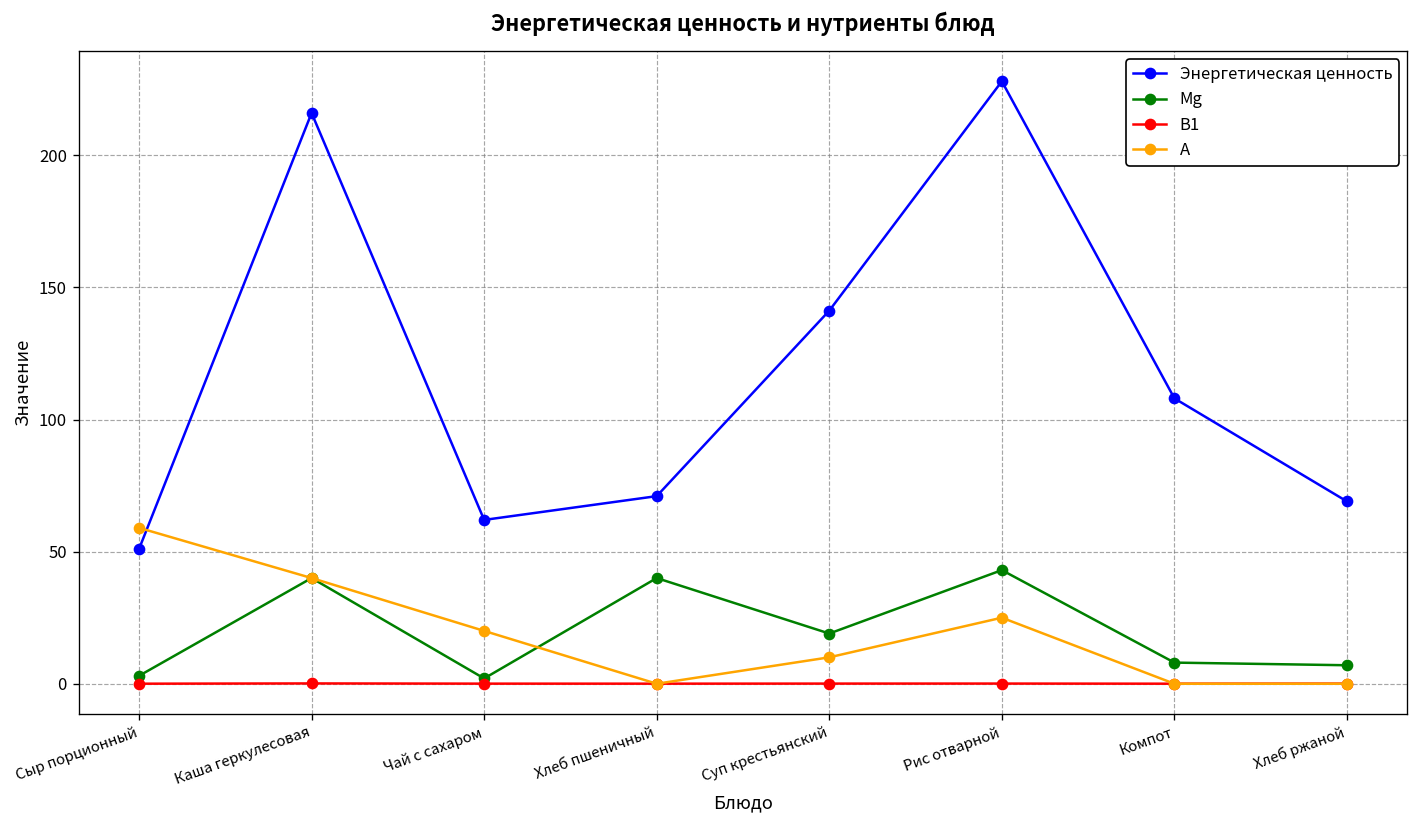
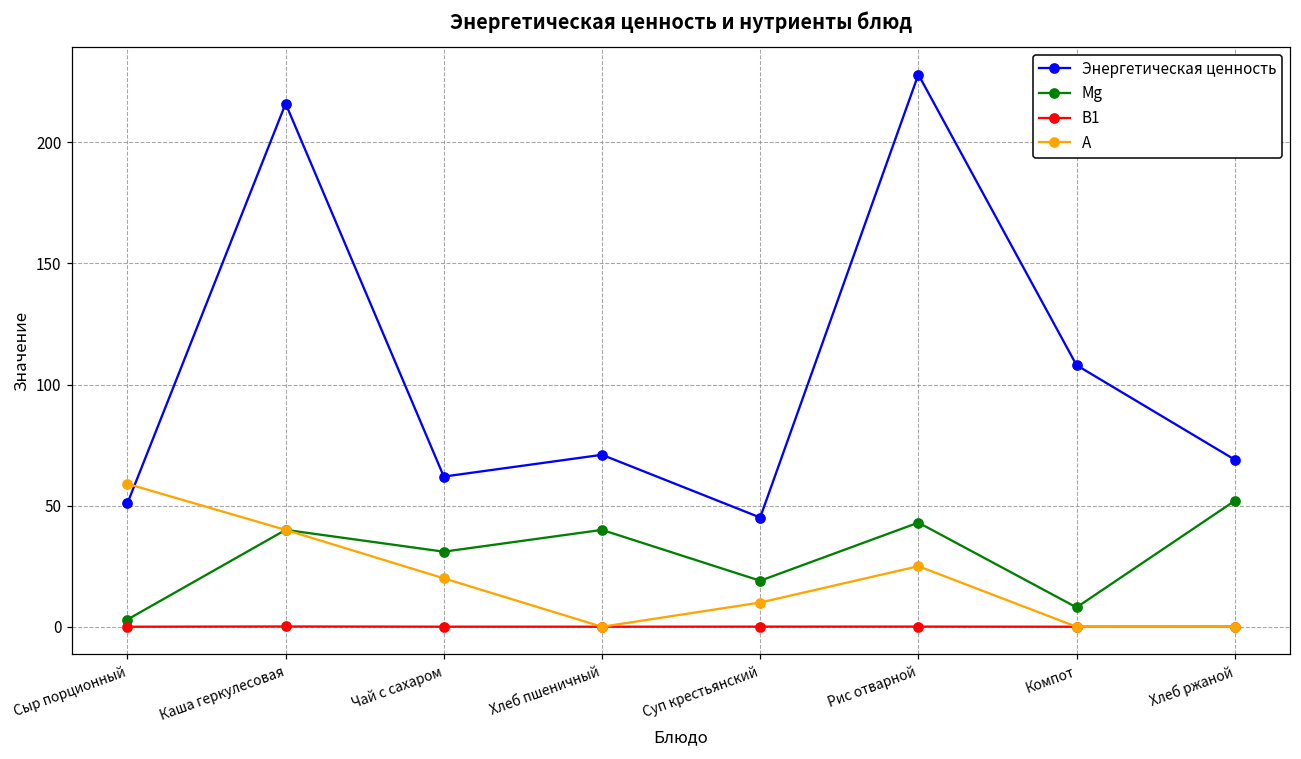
Mg, Чай с сахаром: 2 -> 31
Энергетическая ценность, Суп крестьянский: 141 -> 45
Mg, Хлеб ржаной: 7 -> 52
